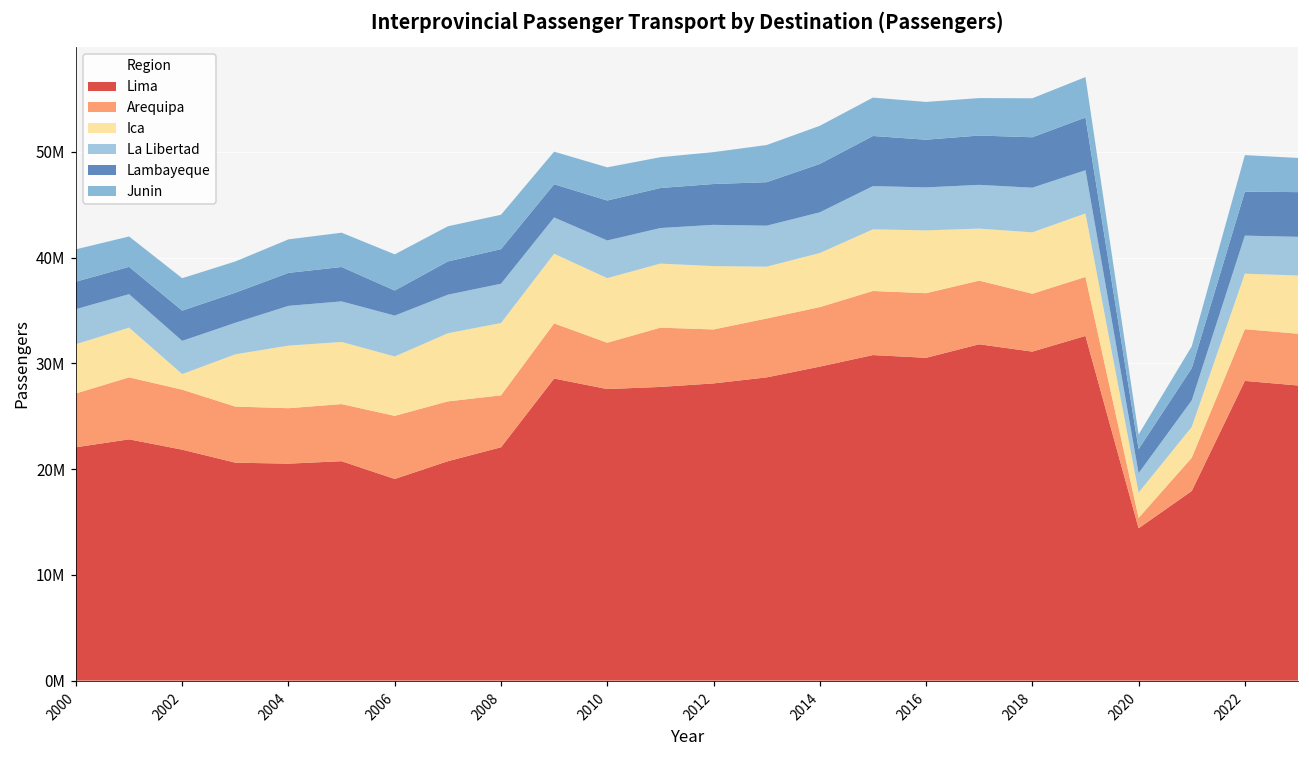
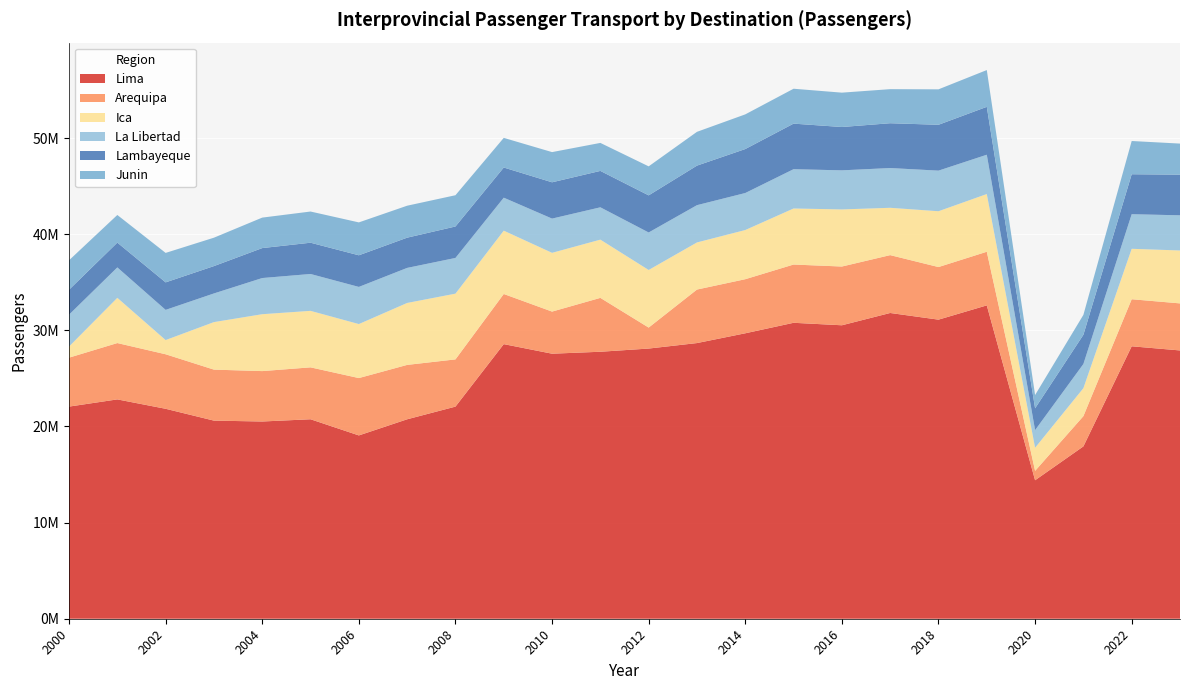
Ica, 2000: 5000000 -> 1000000
Lambayeque, 2006: 2000000 -> 3000000
Arequipa, 2012: 5000000 -> 2000000
